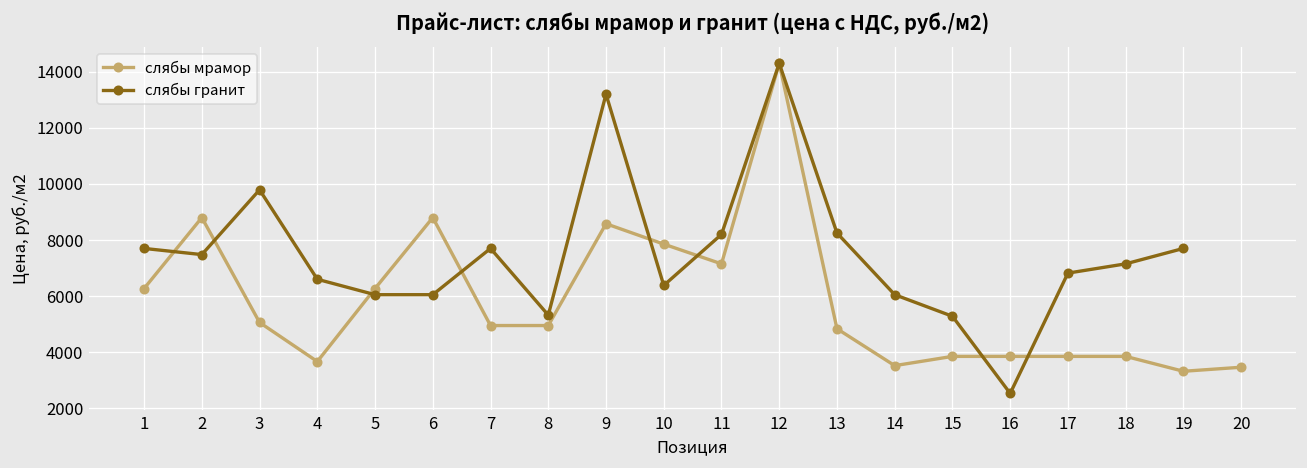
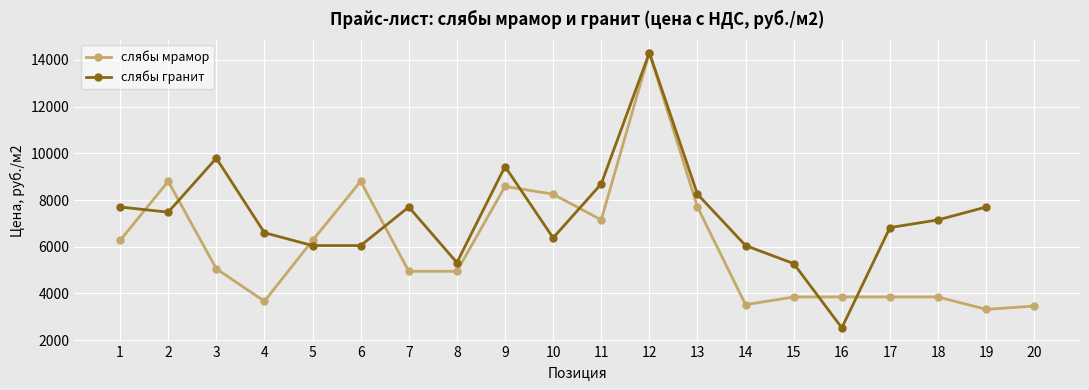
слябы гранит, 9: 13200 -> 9400
слябы мрамор, 10: 7900 -> 8300
слябы гранит, 11: 8200 -> 8700
слябы мрамор, 13: 4800 -> 7700
